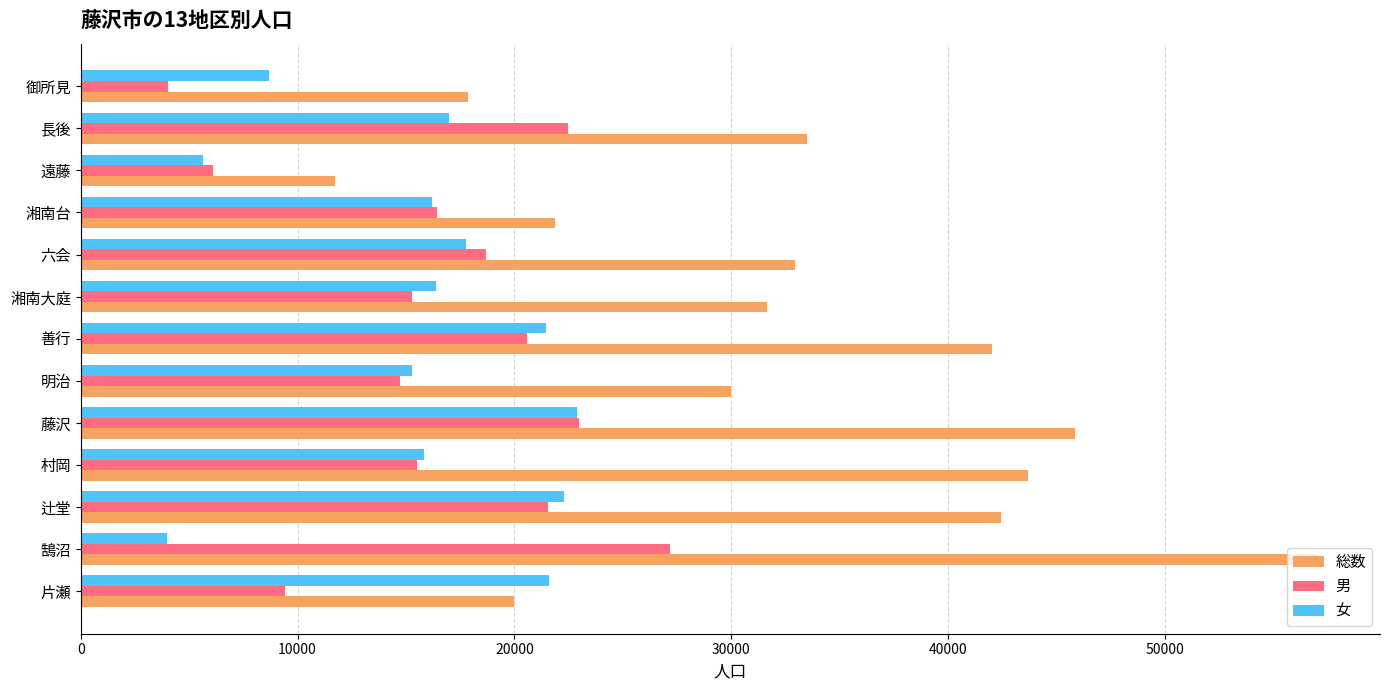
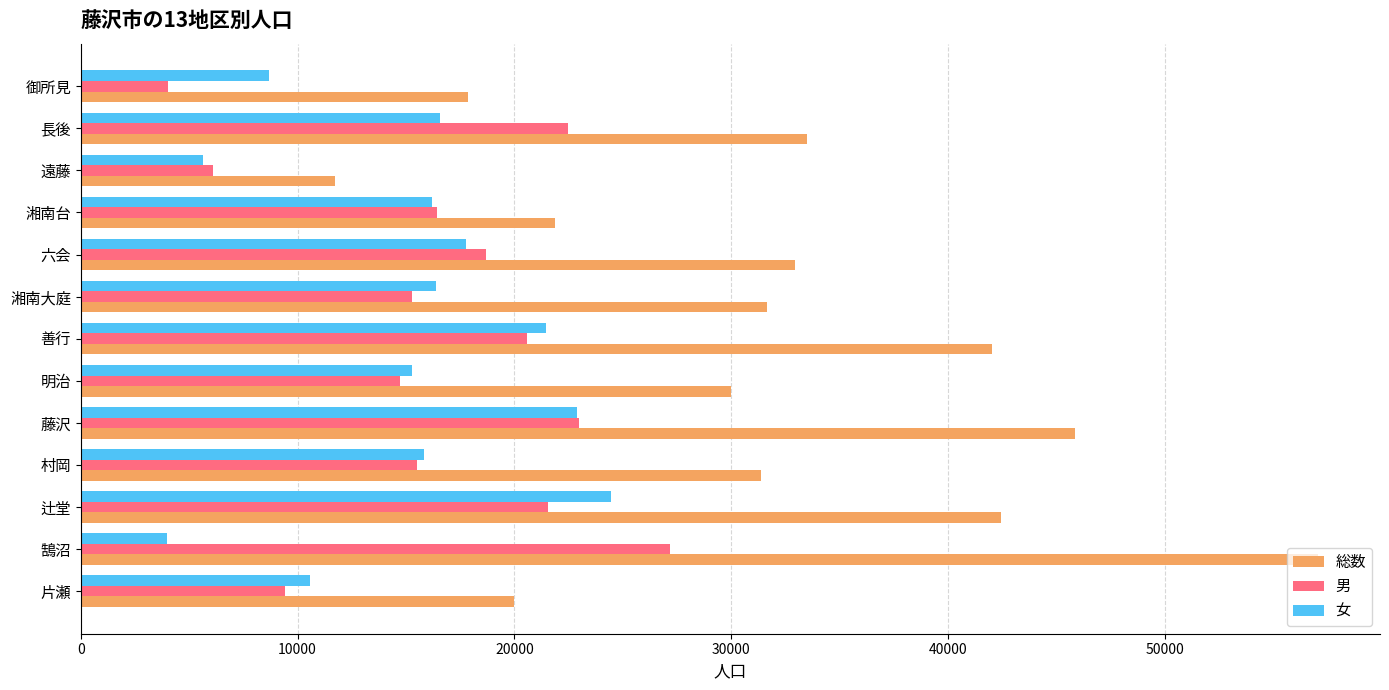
女, 長後: 17000 -> 16600
総数, 村岡: 43700 -> 31400
女, 辻堂: 22300 -> 24400
女, 片瀬: 21600 -> 10600
